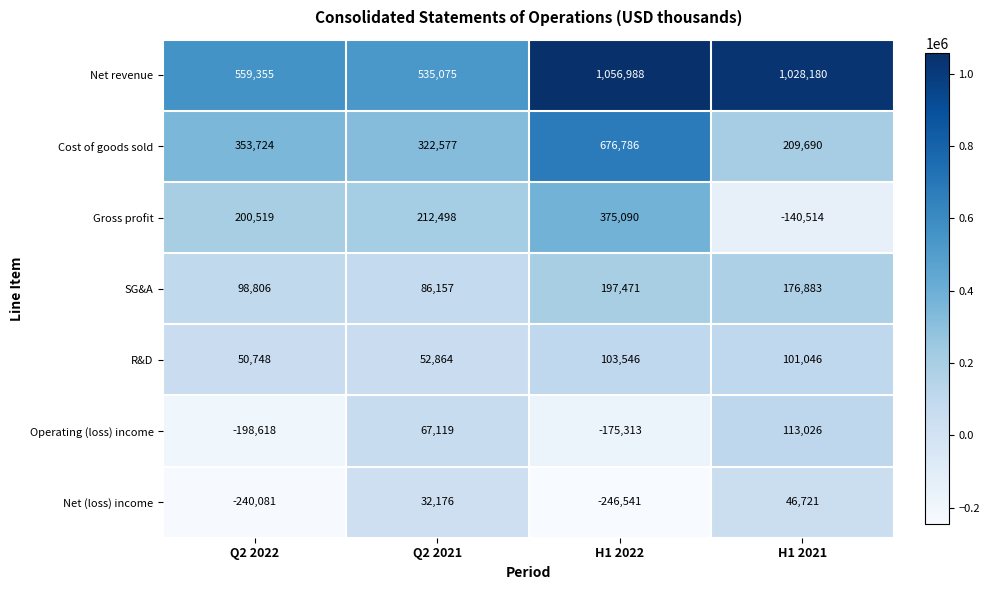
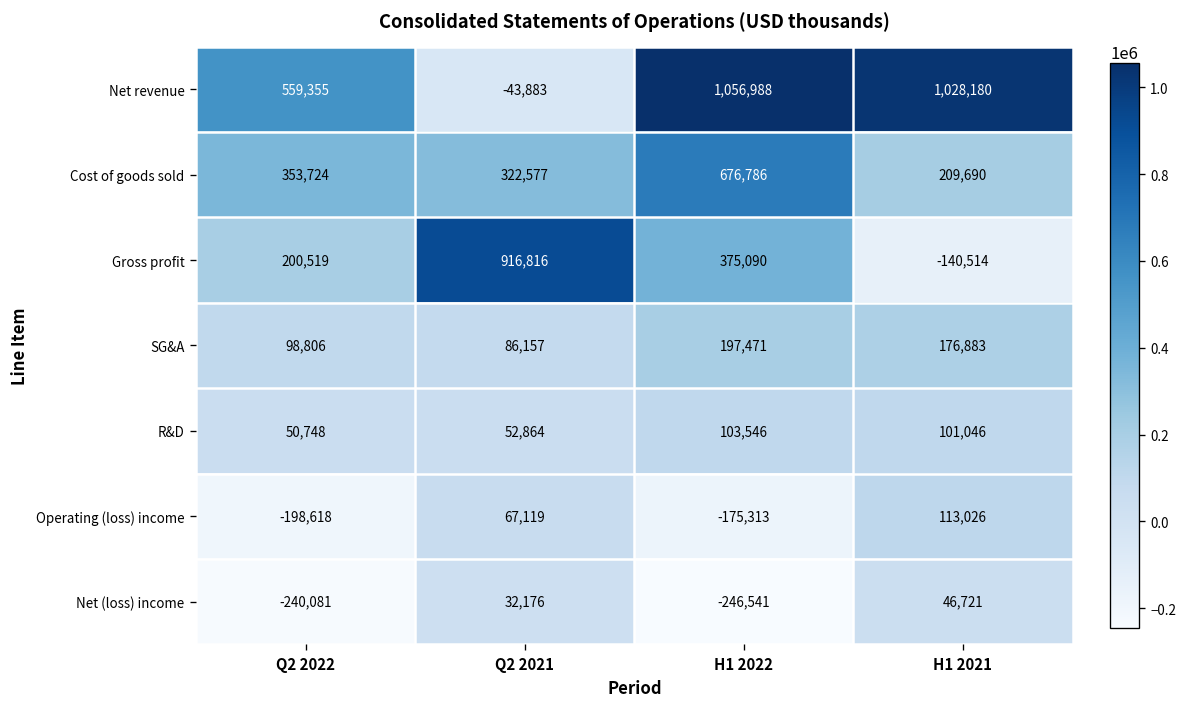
Net revenue, Q2 2021: 535,075 -> -43,883
Gross profit, Q2 2021: 212,498 -> 916,816
